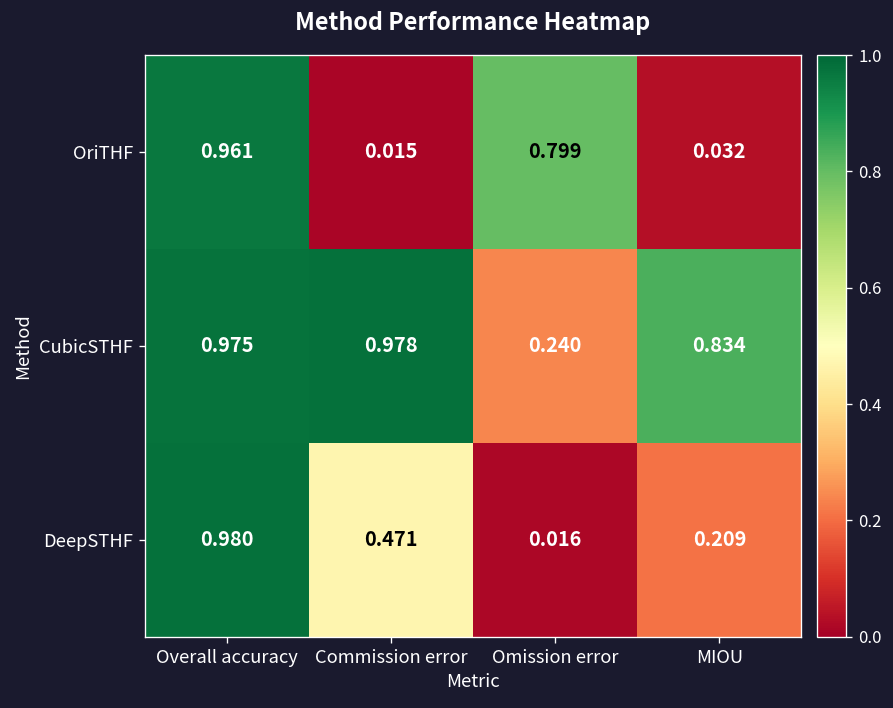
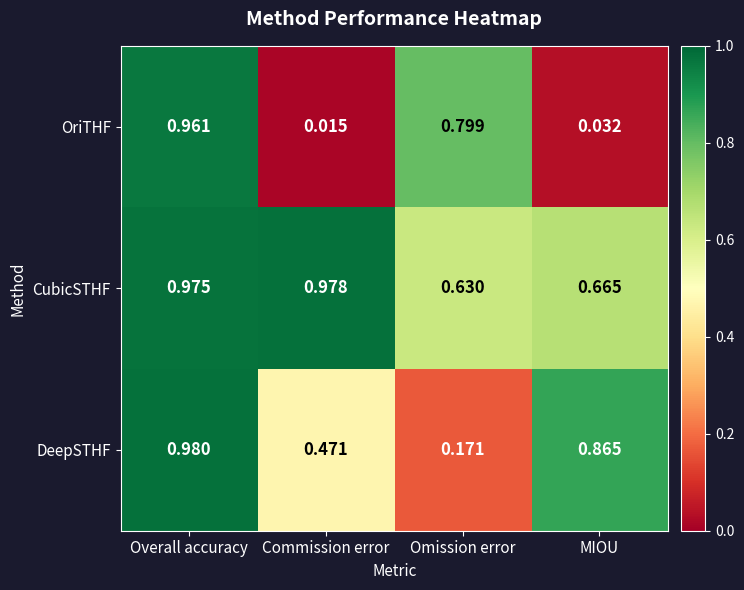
CubicSTHF, Omission error: 0.240 -> 0.630
CubicSTHF, MIOU: 0.834 -> 0.665
DeepSTHF, Omission error: 0.016 -> 0.171
DeepSTHF, MIOU: 0.209 -> 0.865
